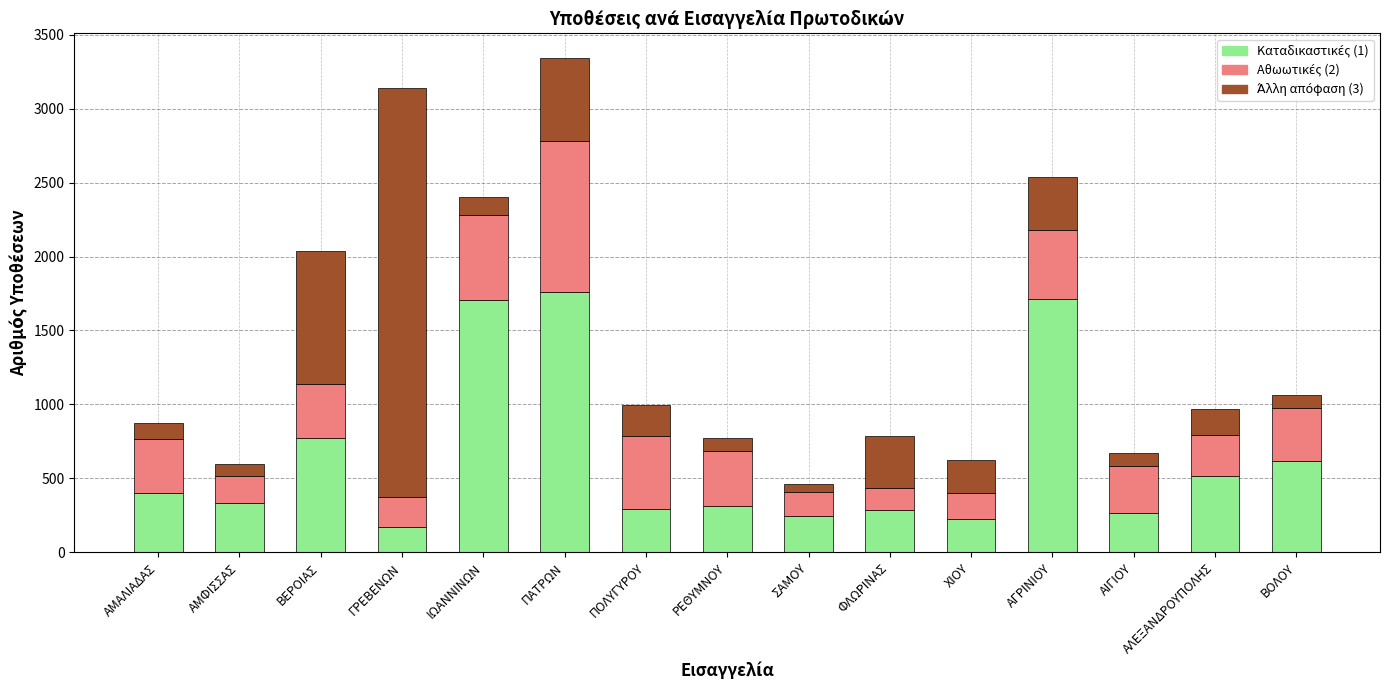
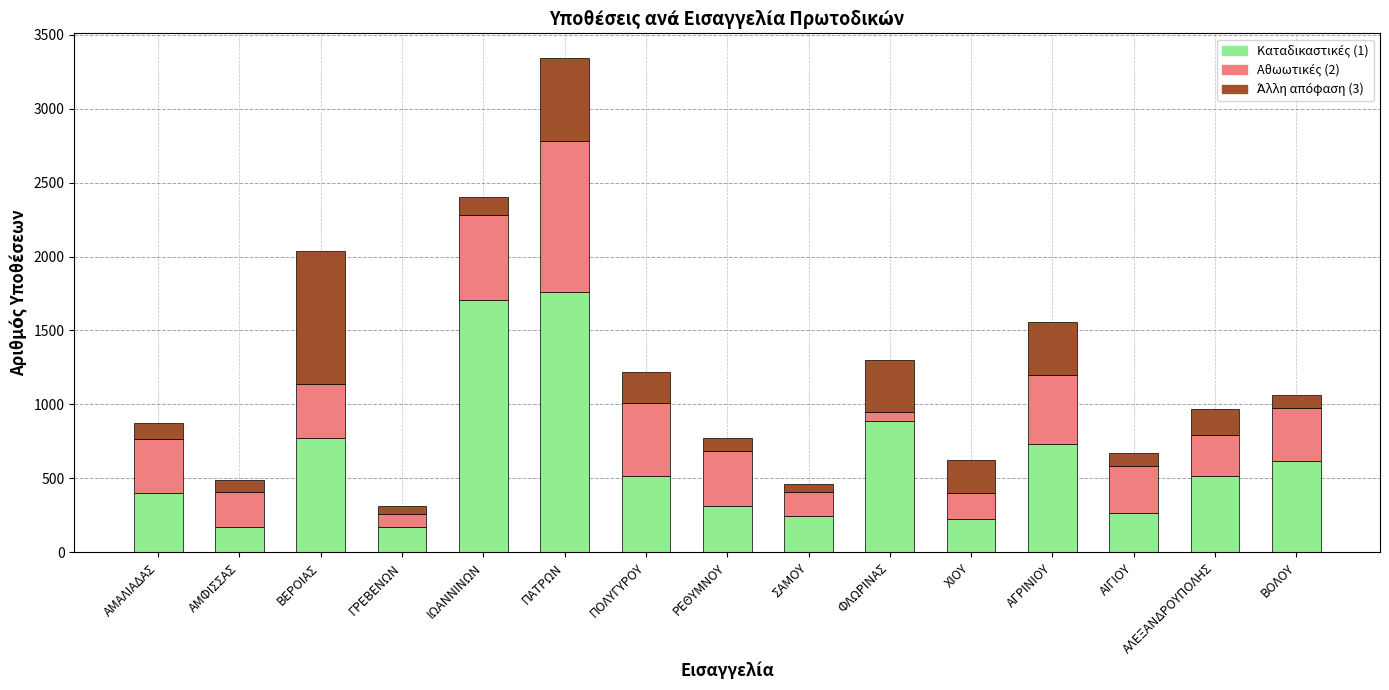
Καταδικαστικές (1), ΑΜΦΙΣΣΑΣ: 330 -> 170
Αθωωτικές (2), ΑΜΦΙΣΣΑΣ: 180 -> 240
Αθωωτικές (2), ΓΡΕΒΕΝΩΝ: 200 -> 90
Άλλη απόφαση (3), ΓΡΕΒΕΝΩΝ: 2770 -> 50
Καταδικαστικές (1), ΠΟΛΥΓΥΡΟΥ: 290 -> 520
Καταδικαστικές (1), ΦΛΩΡΙΝΑΣ: 290 -> 890
Αθωωτικές (2), ΦΛΩΡΙΝΑΣ: 150 -> 60
Καταδικαστικές (1), ΑΓΡΙΝΙΟΥ: 1720 -> 730
